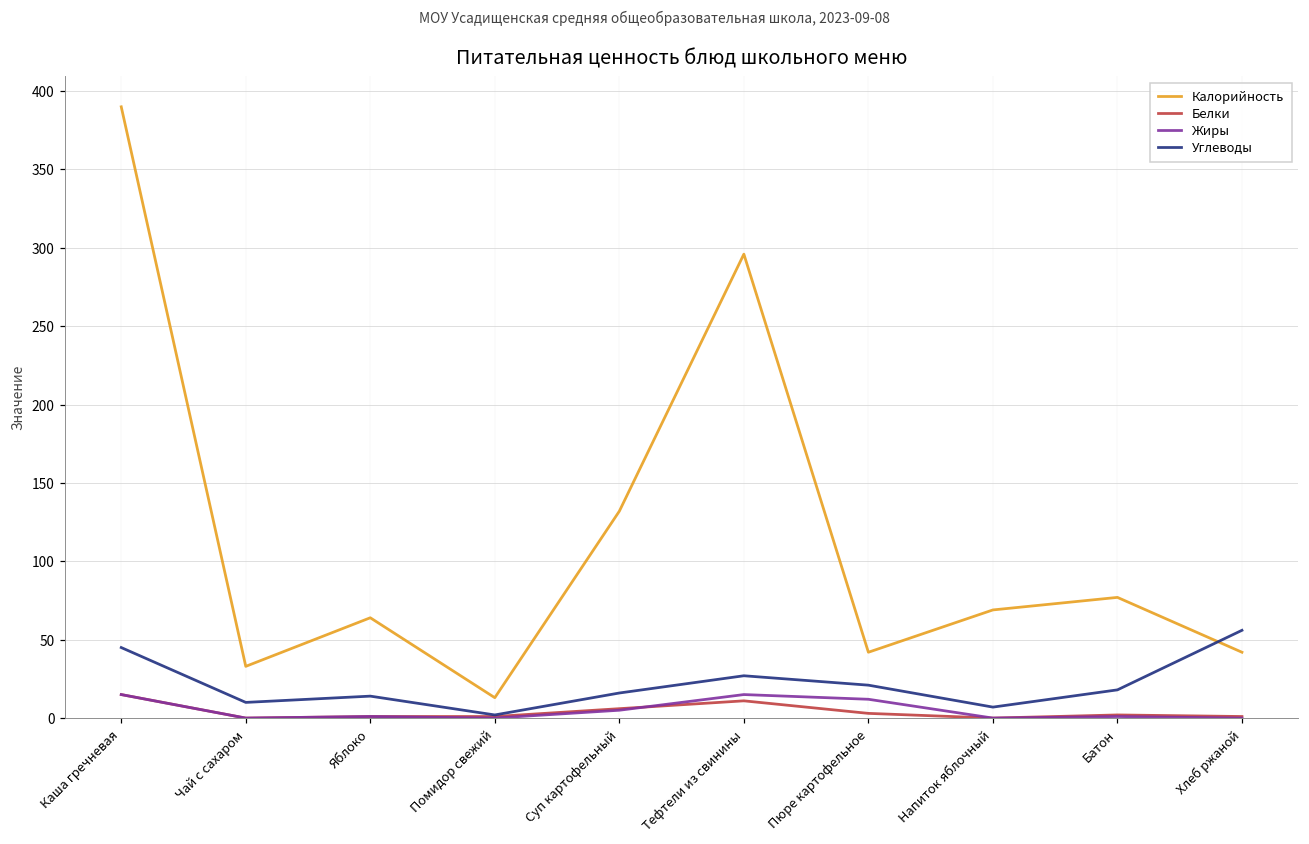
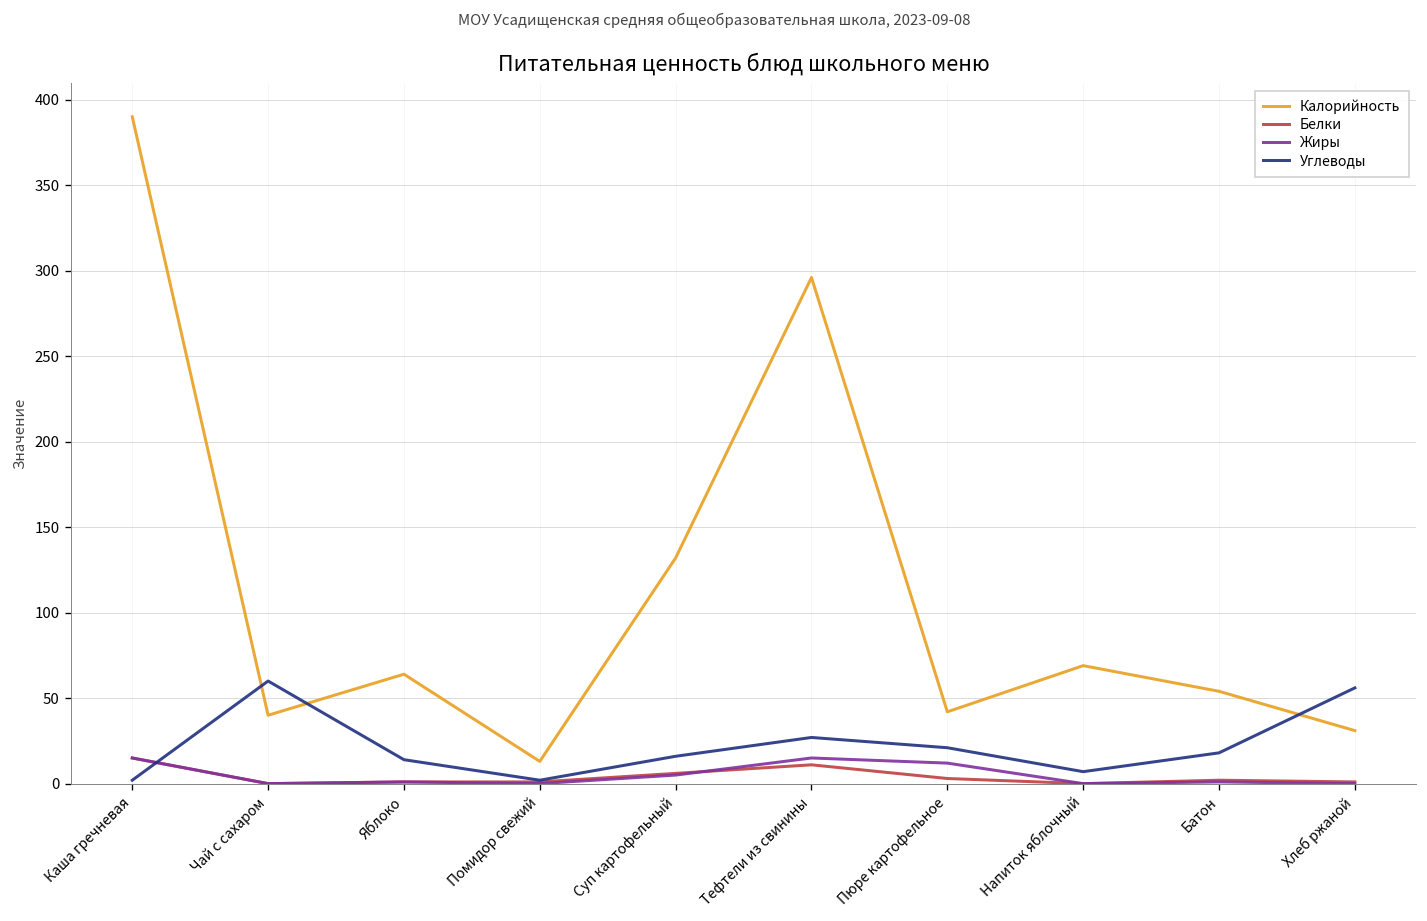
Углеводы, Каша гречневая: 45 -> 2
Калорийность, Чай с сахаром: 33 -> 40
Углеводы, Чай с сахаром: 10 -> 60
Калорийность, Батон: 77 -> 54
Калорийность, Хлеб ржаной: 42 -> 31
